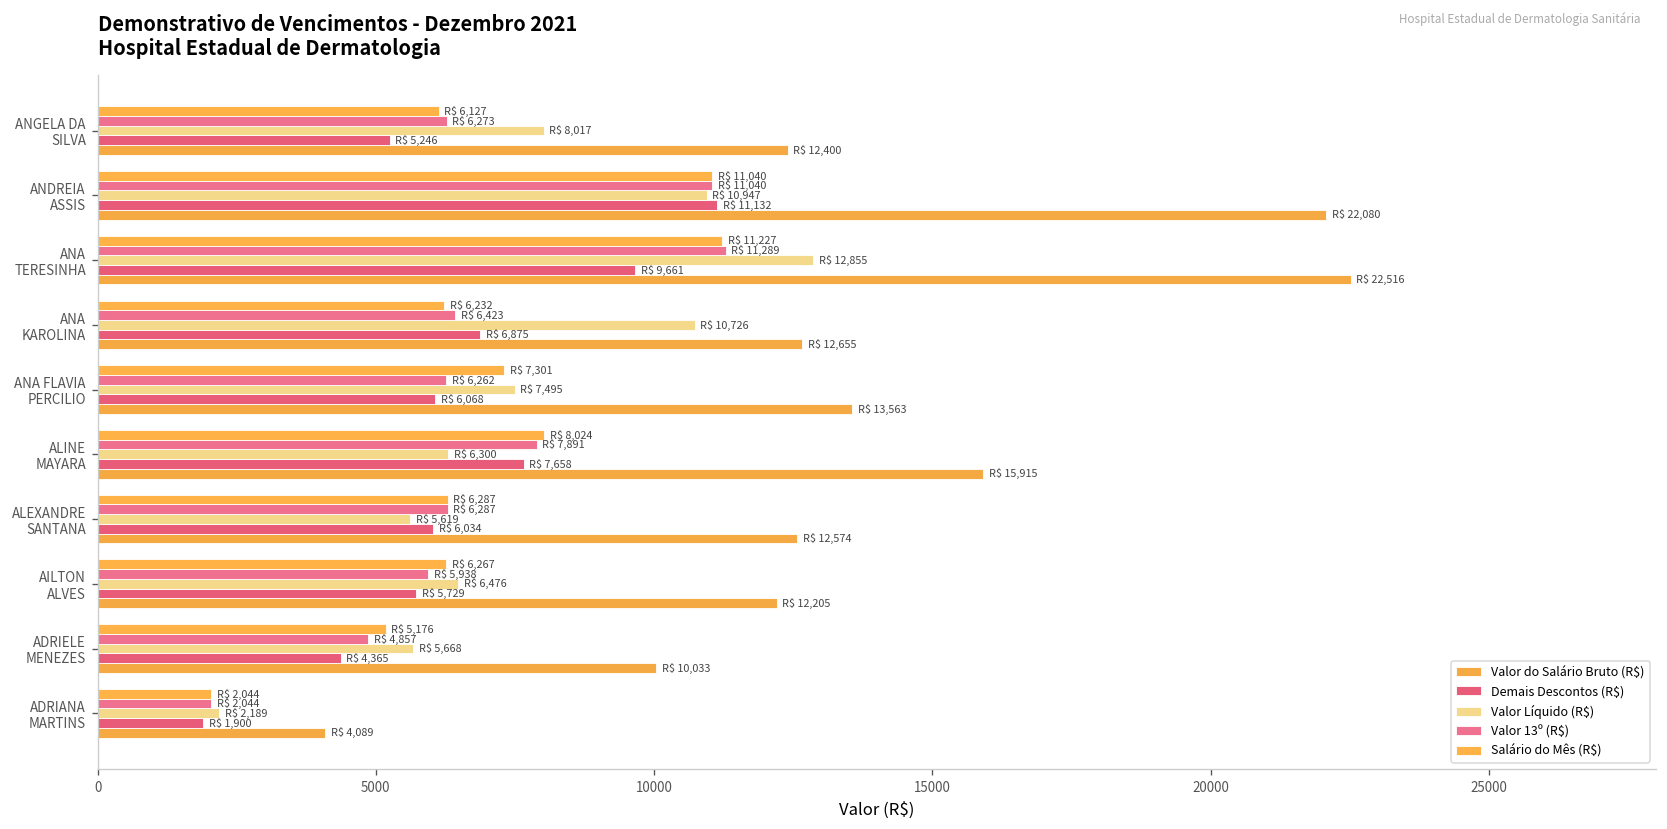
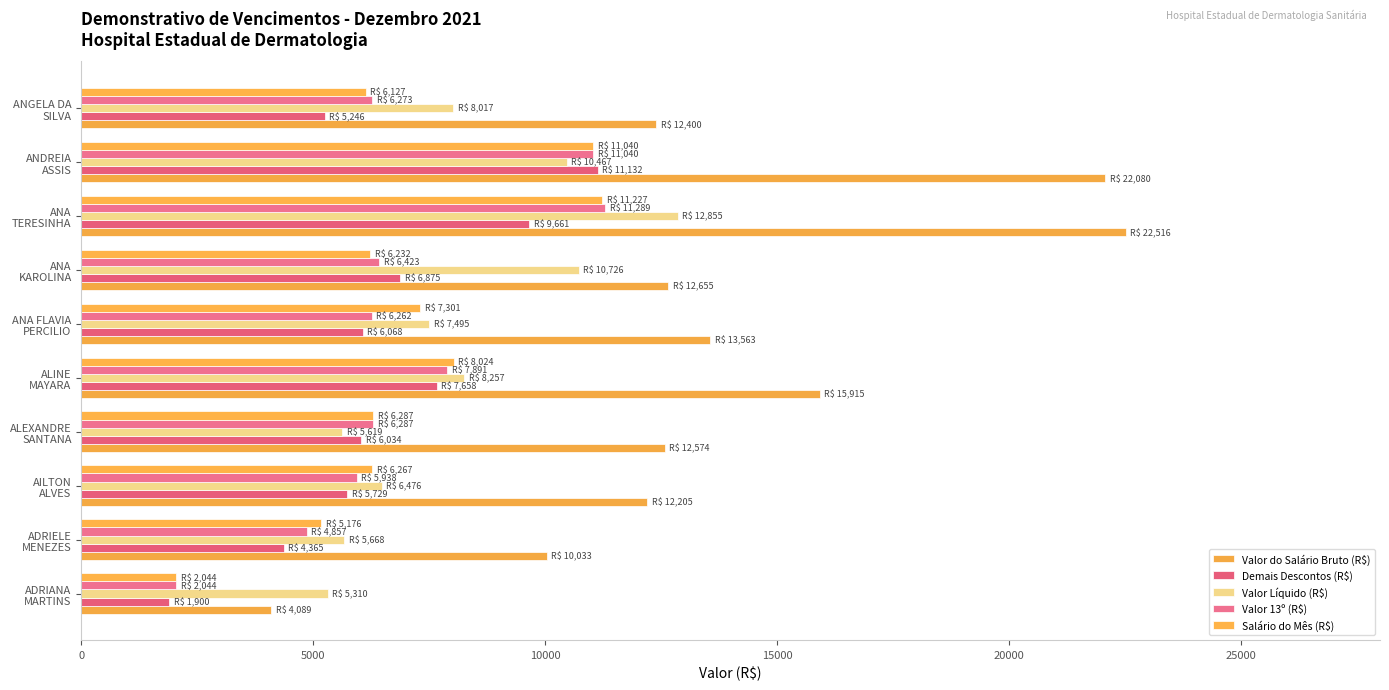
Valor Líquido (R$), ANDREIA ASSIS: 10,947 -> 10,467
Valor Líquido (R$), ALINE MAYARA: 6,300 -> 8,257
Valor Líquido (R$), ADRIANA MARTINS: 2,189 -> 5,310
